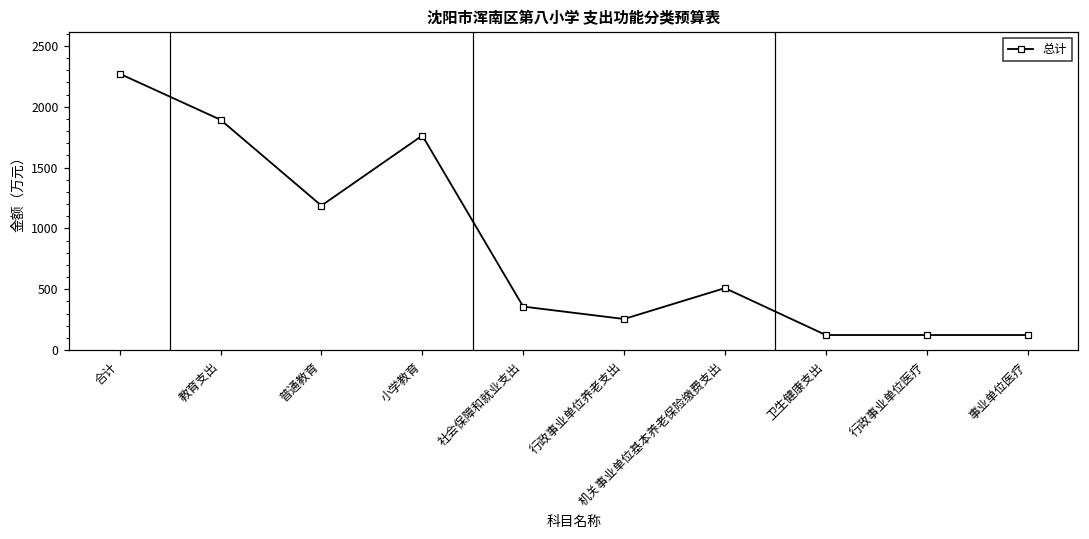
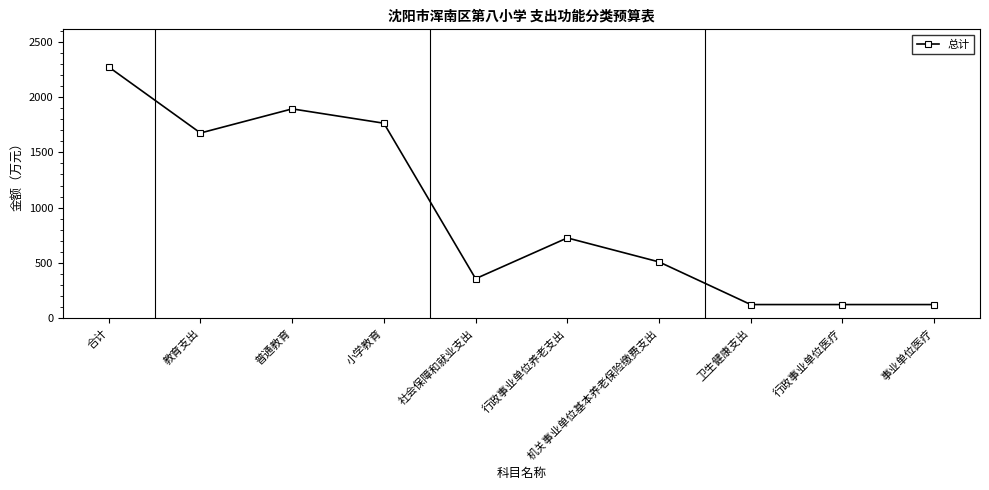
教育支出: 1890 -> 1680
普通教育: 1190 -> 1890
行政事业单位养老支出: 260 -> 730
